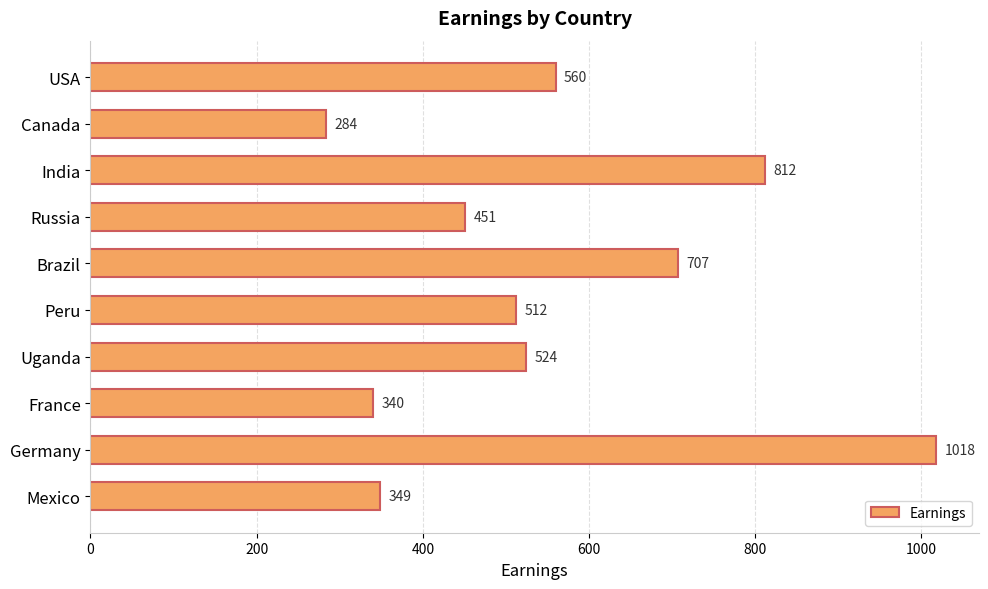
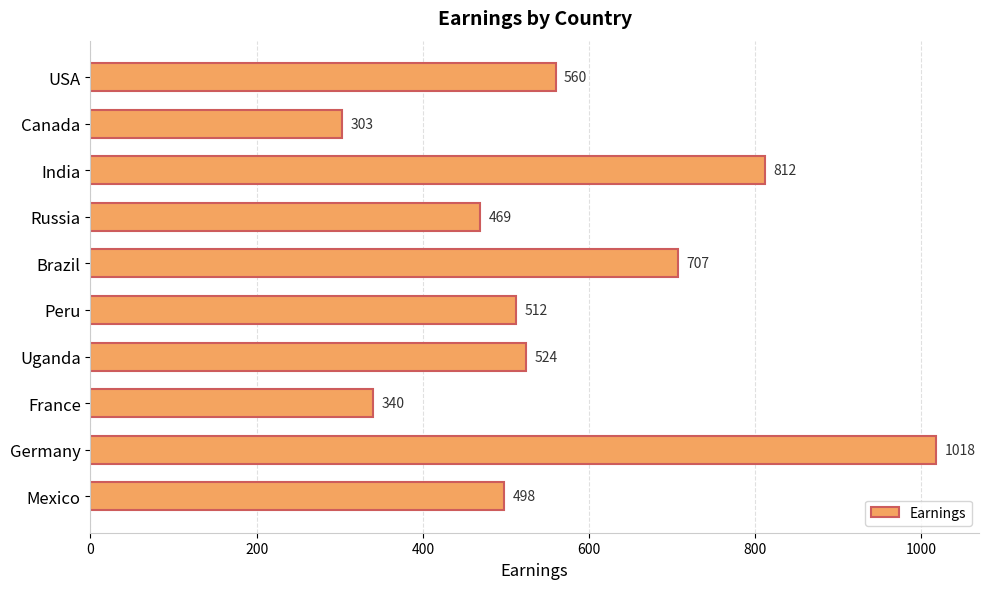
Canada: 284 -> 303
Russia: 451 -> 469
Mexico: 349 -> 498
